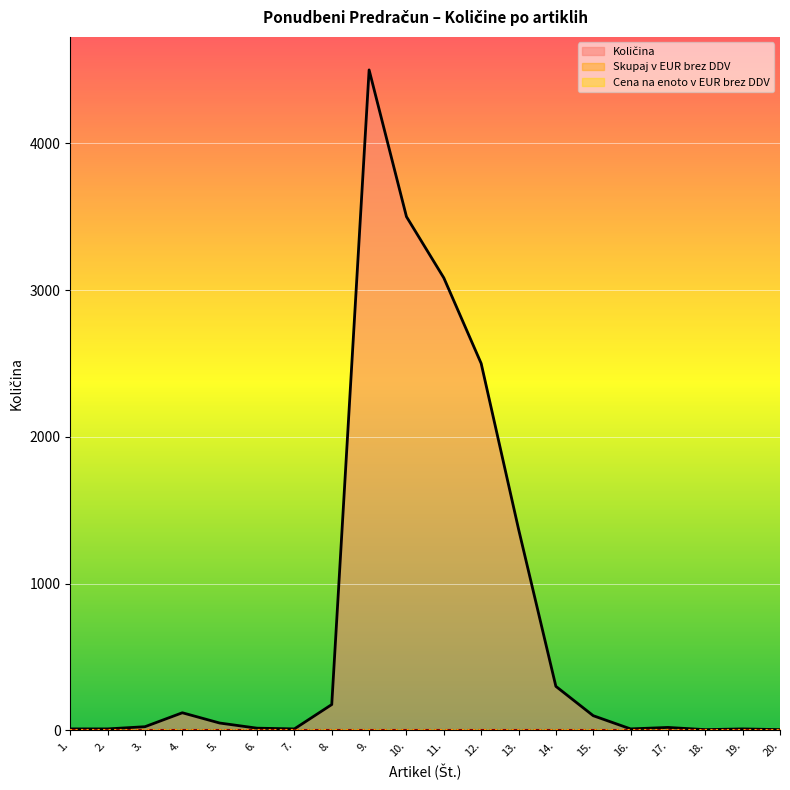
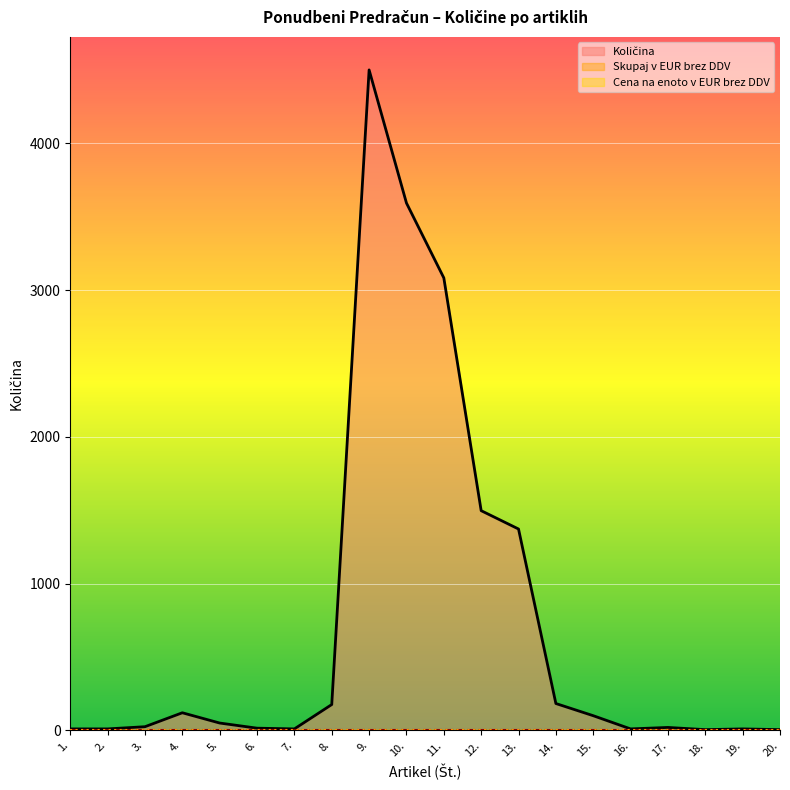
Količina, 10.: 3500 -> 3590
Količina, 12.: 2500 -> 1500
Količina, 14.: 300 -> 180
